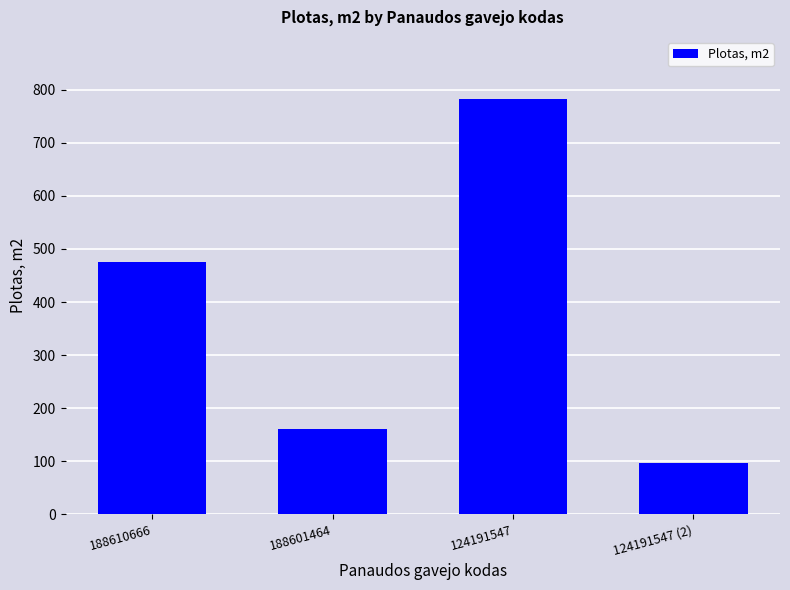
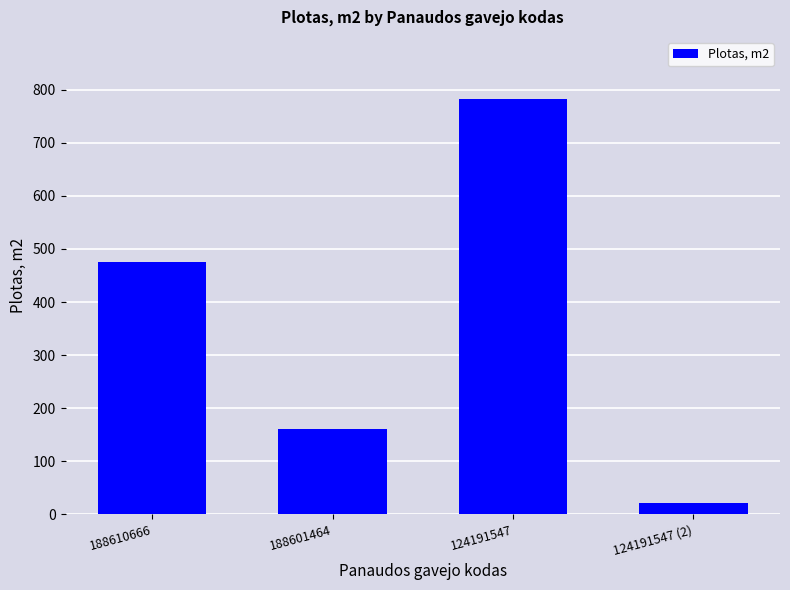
124191547 (2): 100 -> 20
